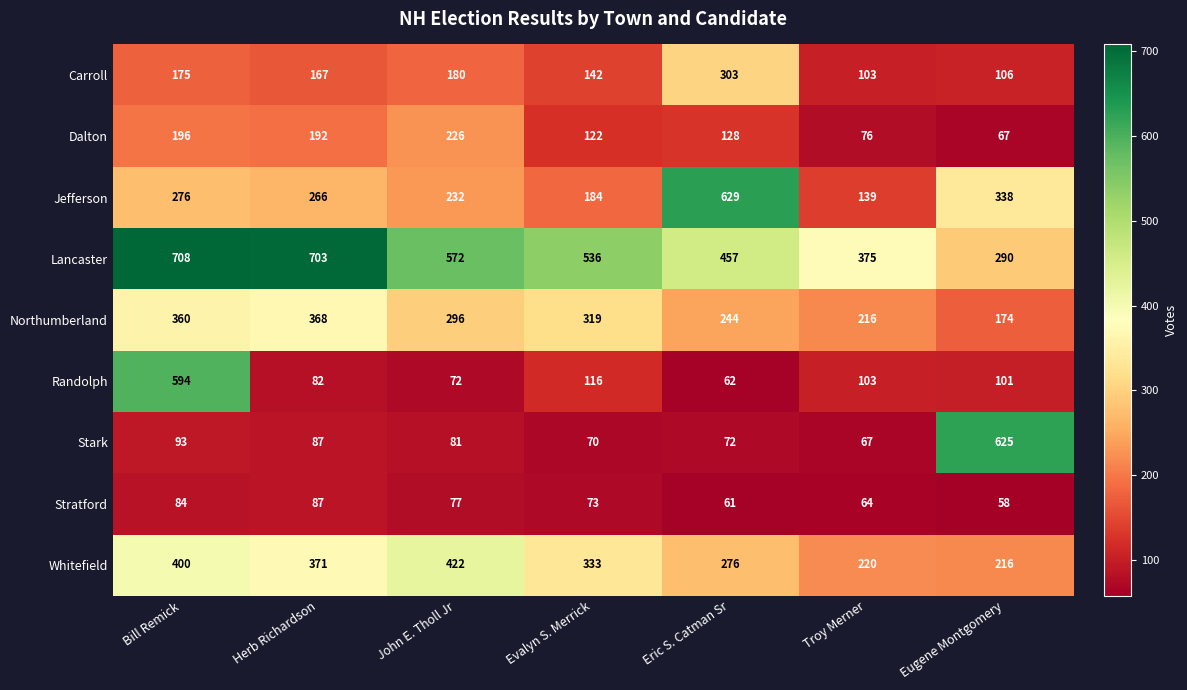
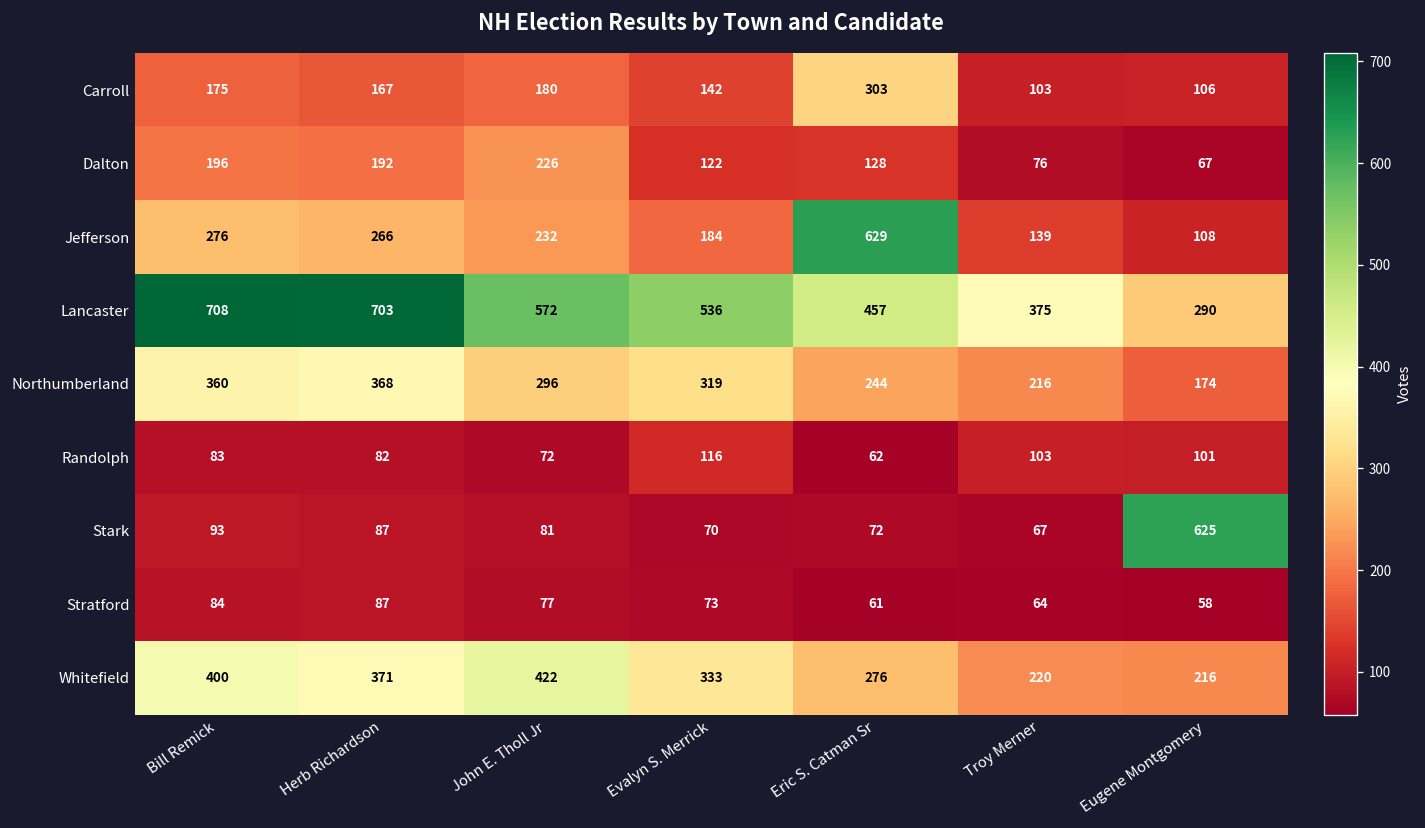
Jefferson, Eugene Montgomery: 338 -> 108
Randolph, Bill Remick: 594 -> 83
